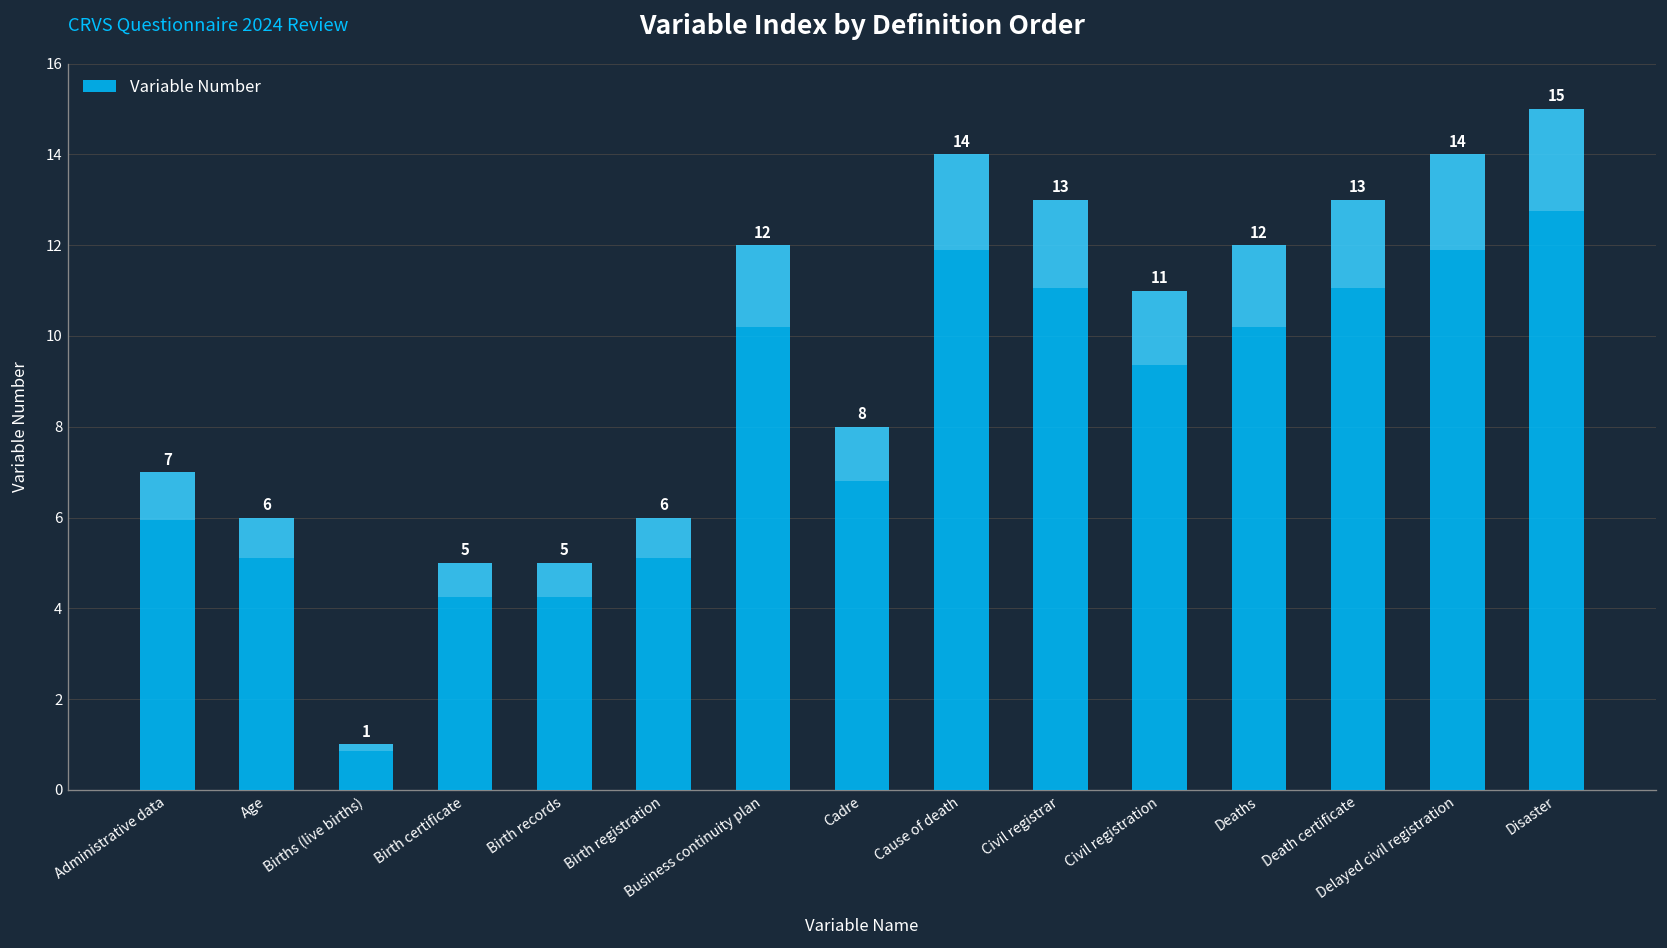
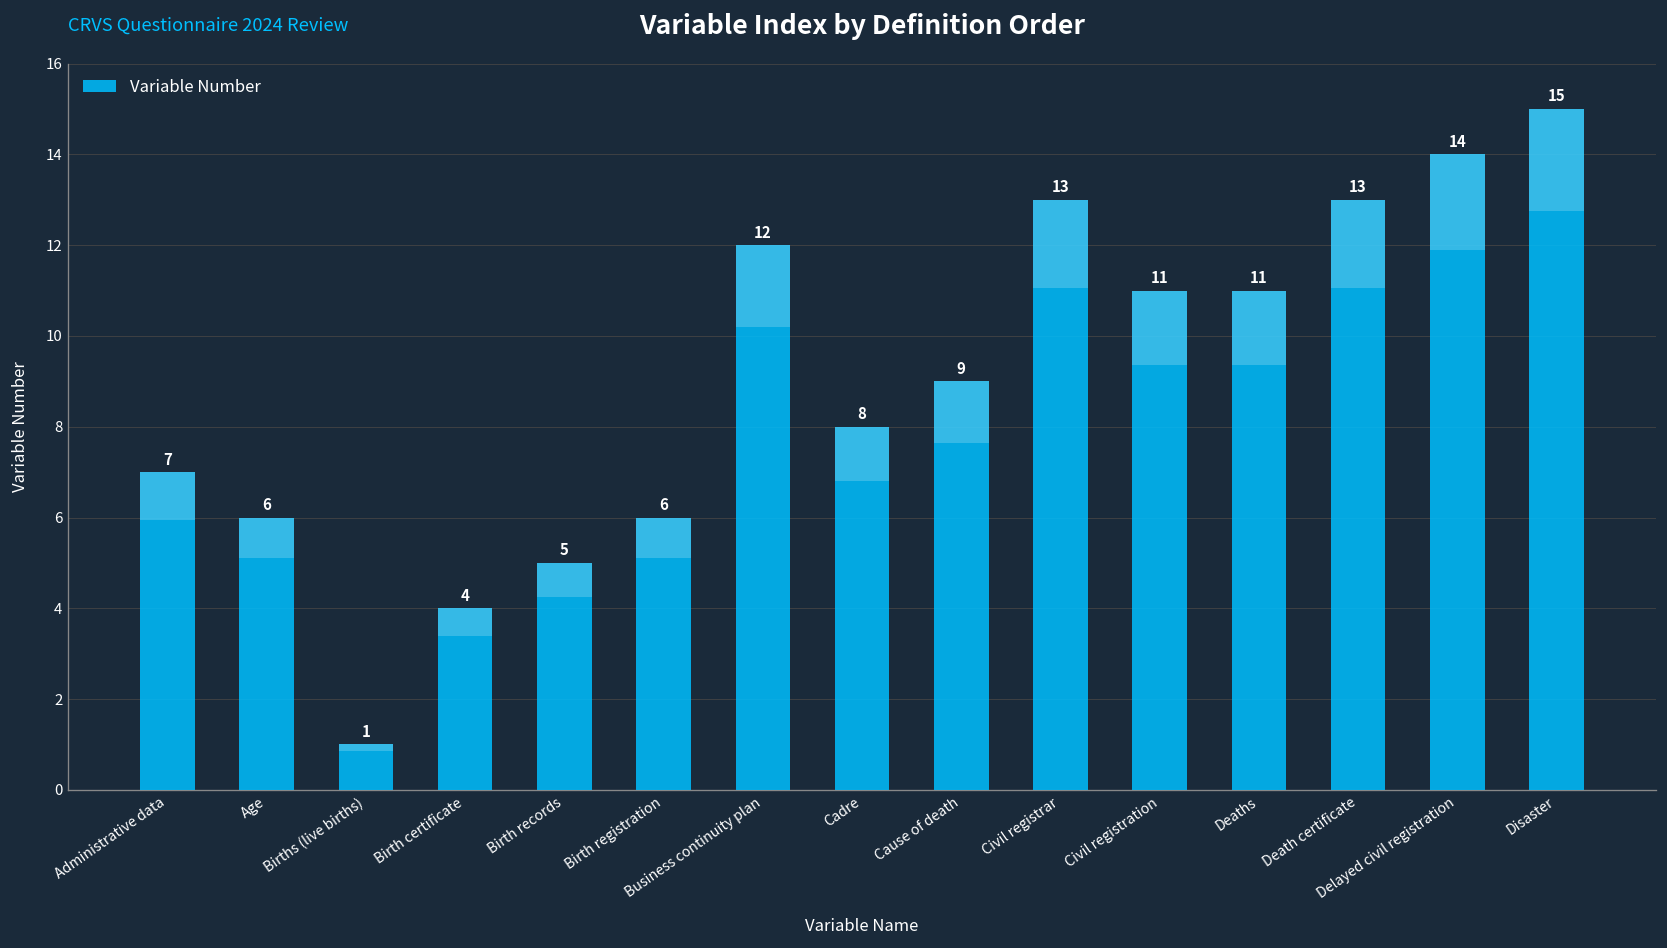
Variable Number, Birth certificate: 5 -> 4
Variable Number, Cause of death: 14 -> 9
Variable Number, Deaths: 12 -> 11
